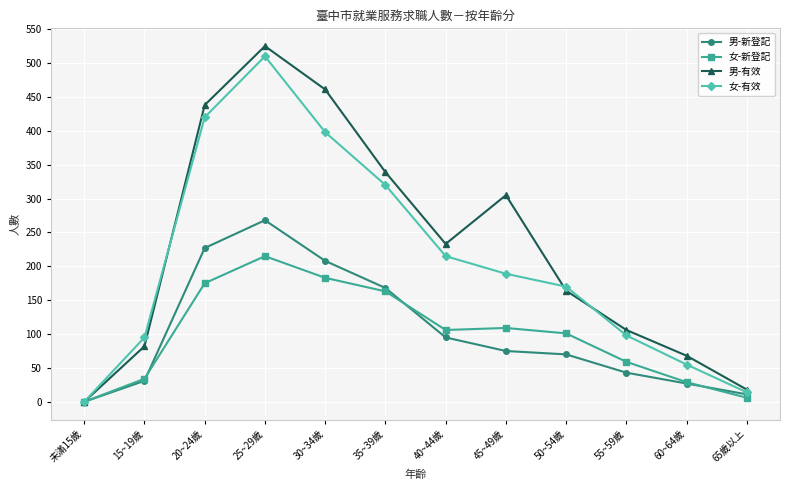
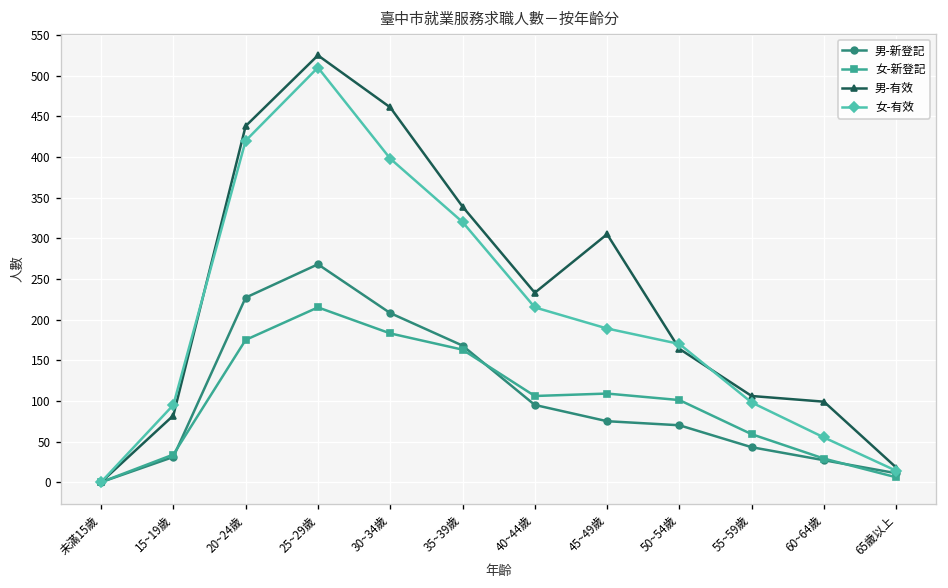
男-有效, 60~64歲: 70 -> 100
